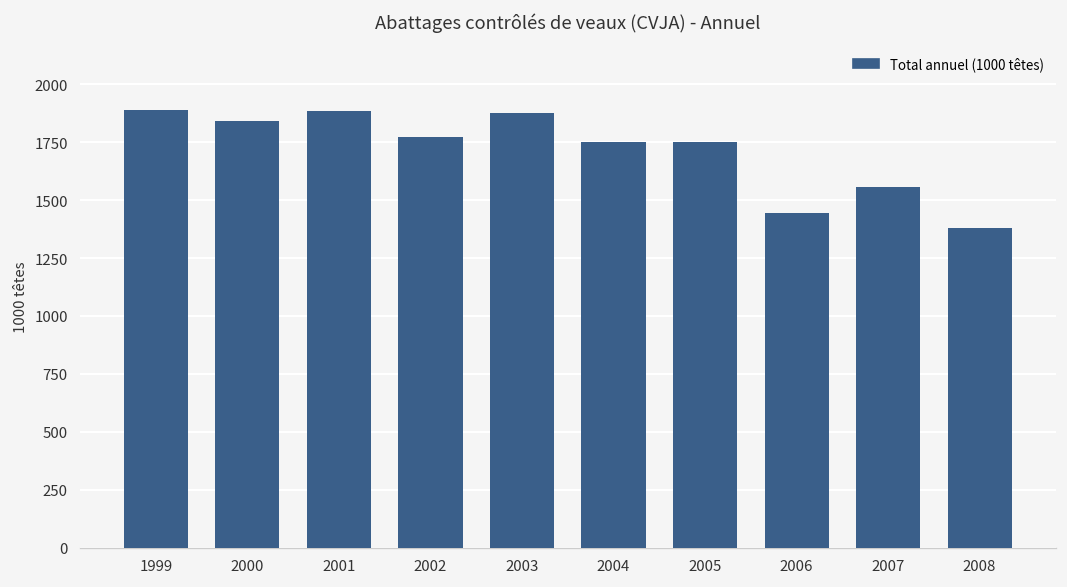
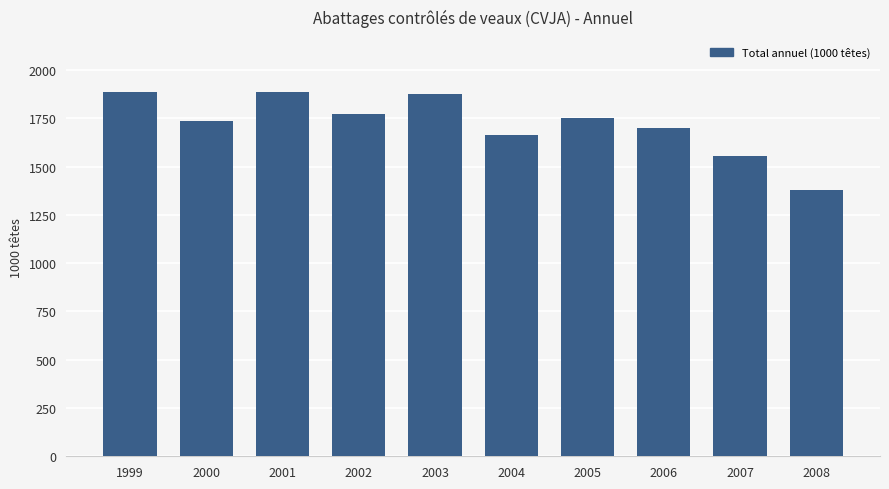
2000: 1840 -> 1740
2004: 1750 -> 1660
2006: 1440 -> 1700
